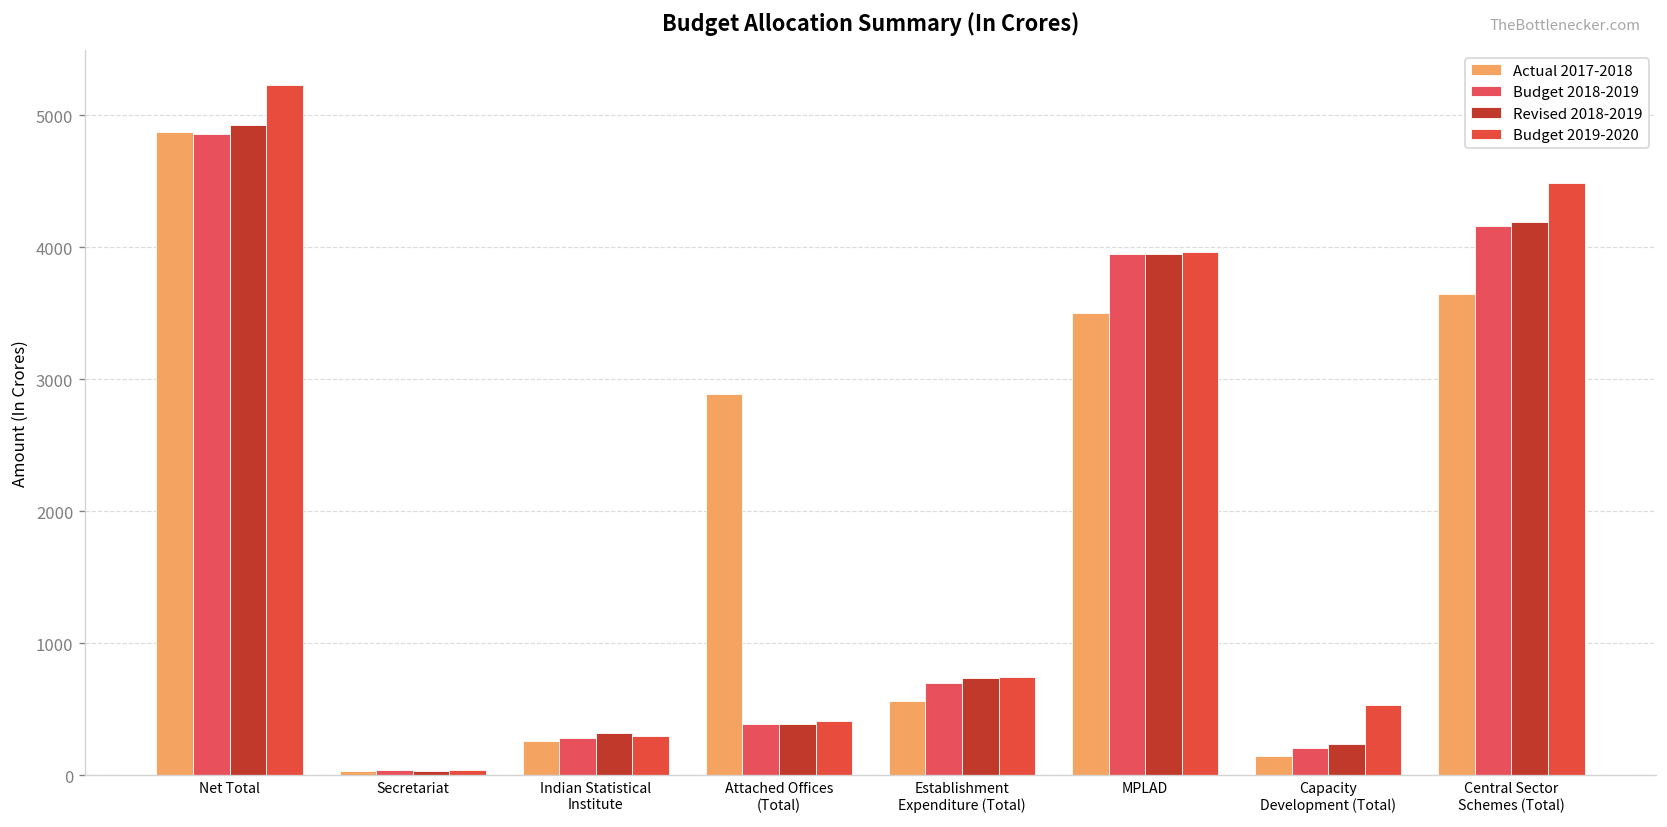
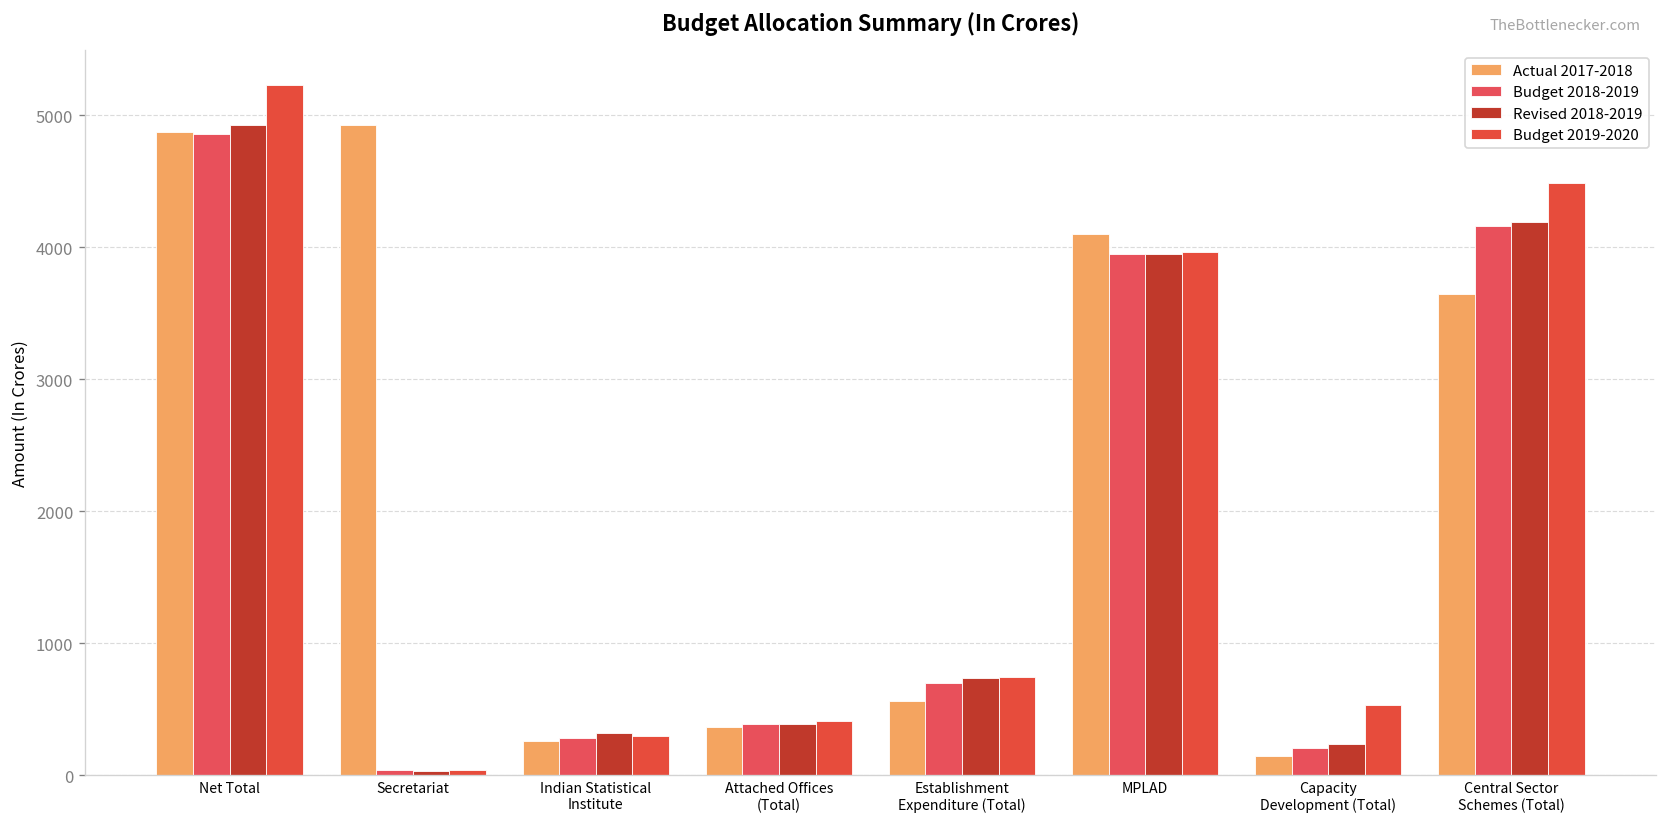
Actual 2017-2018, Secretariat: 30 -> 4930
Actual 2017-2018, Attached Offices (Total): 2890 -> 360
Actual 2017-2018, MPLAD: 3500 -> 4100
